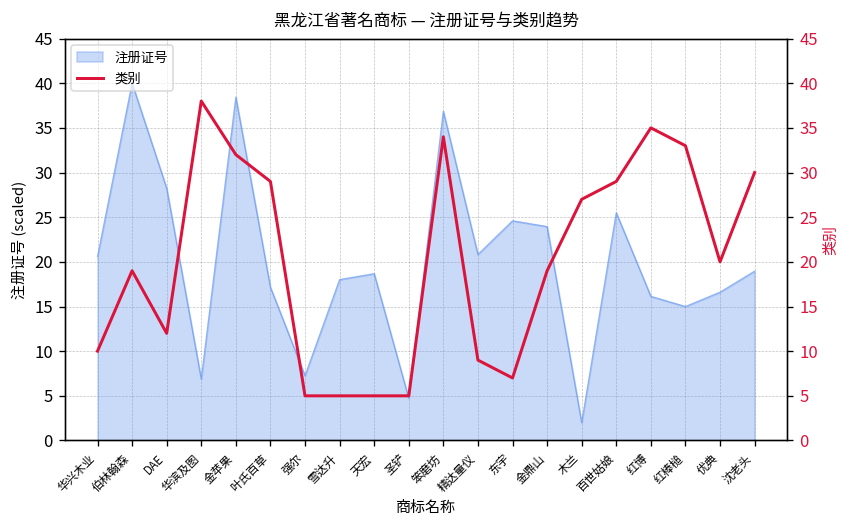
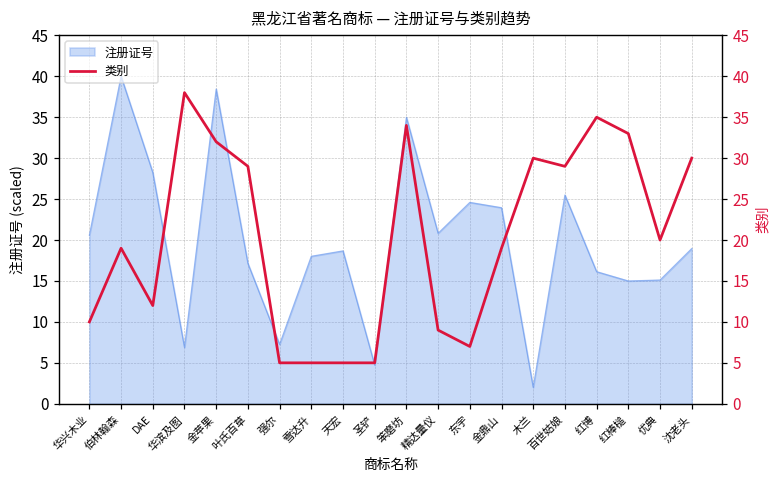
注册证号, 笨磨坊: 37 -> 35
注册证号, 优典: 17 -> 15
类别, 木兰: 27 -> 30
